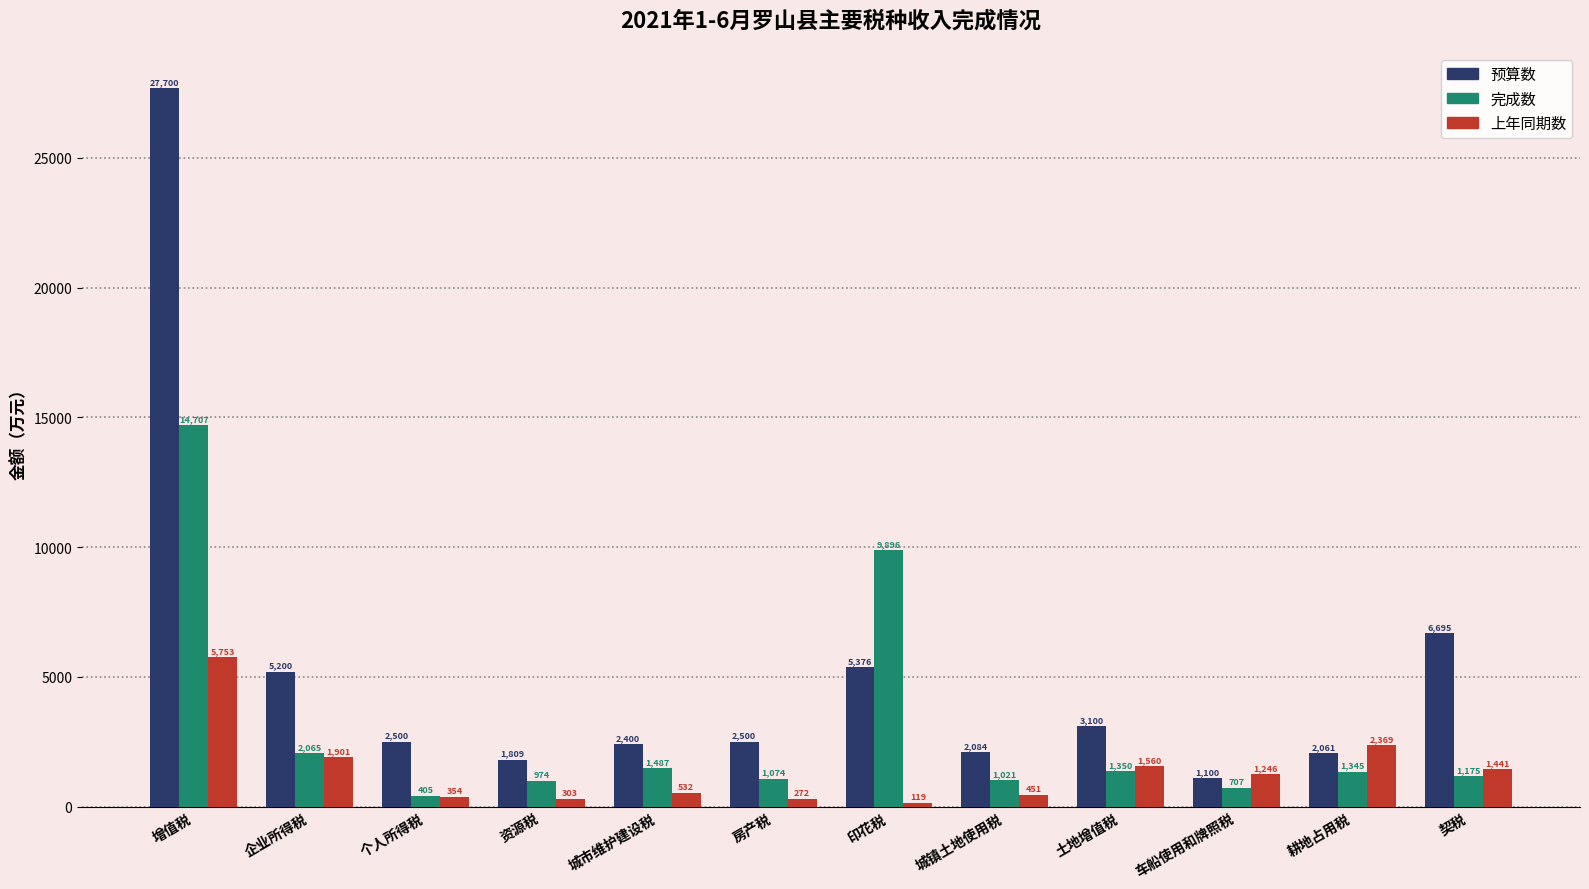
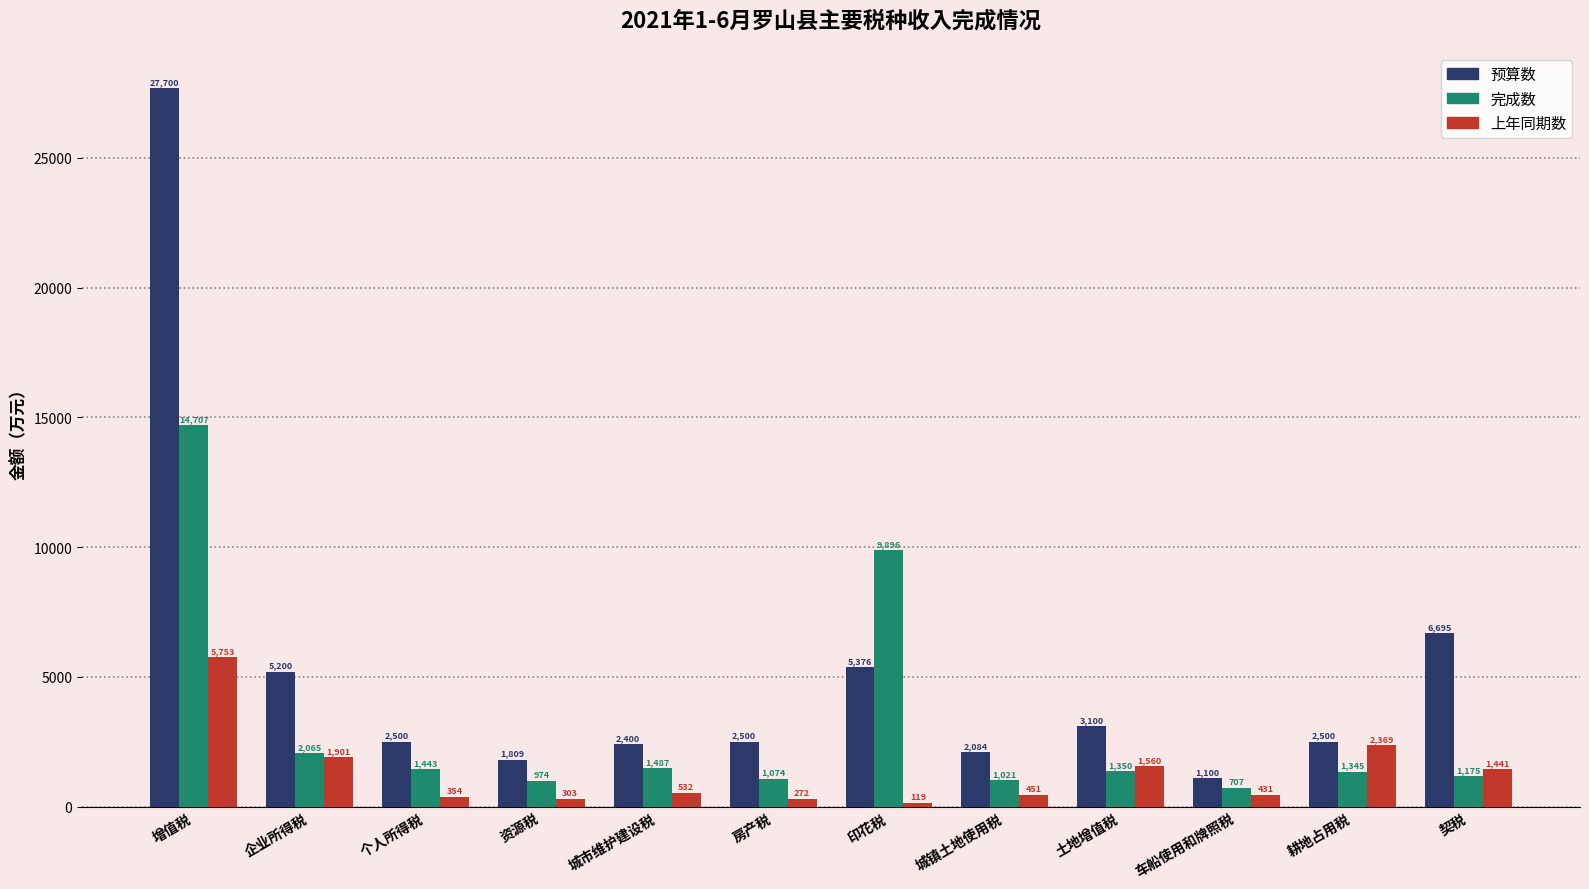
完成数, 个人所得税: 405 -> 1,443
上年同期数, 车船使用和牌照税: 1,246 -> 431
预算数, 耕地占用税: 2,061 -> 2,500
